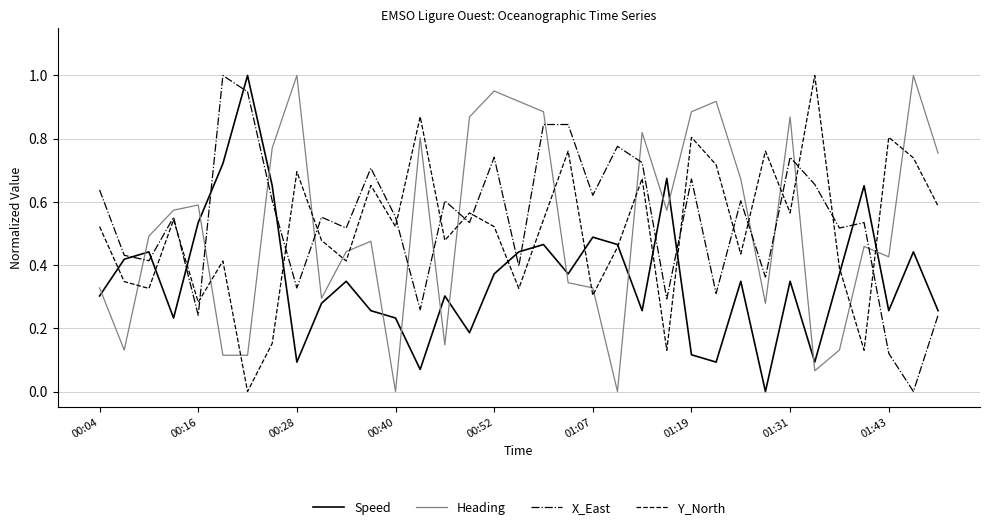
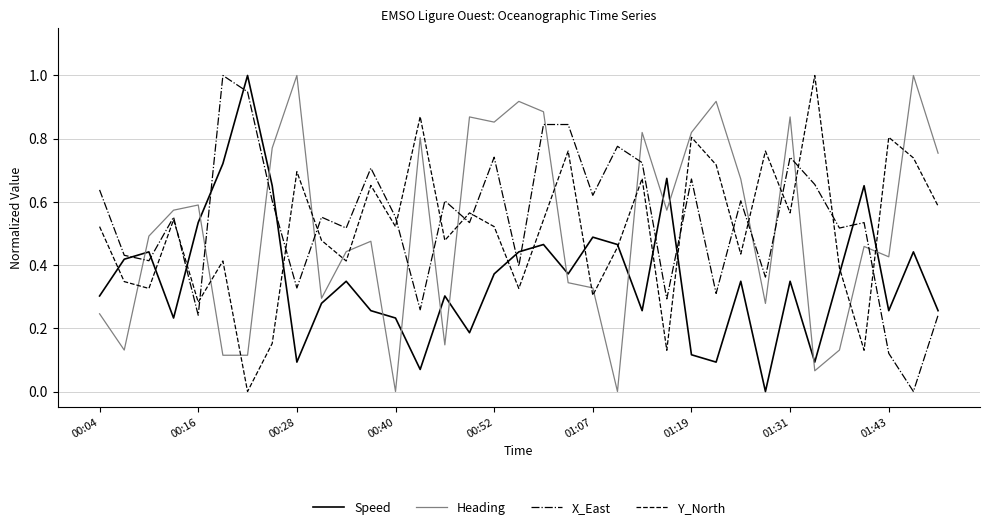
Heading, 00:04: 0.33 -> 0.25
Heading, 00:52: 0.95 -> 0.85
Heading, 01:19: 0.89 -> 0.82
